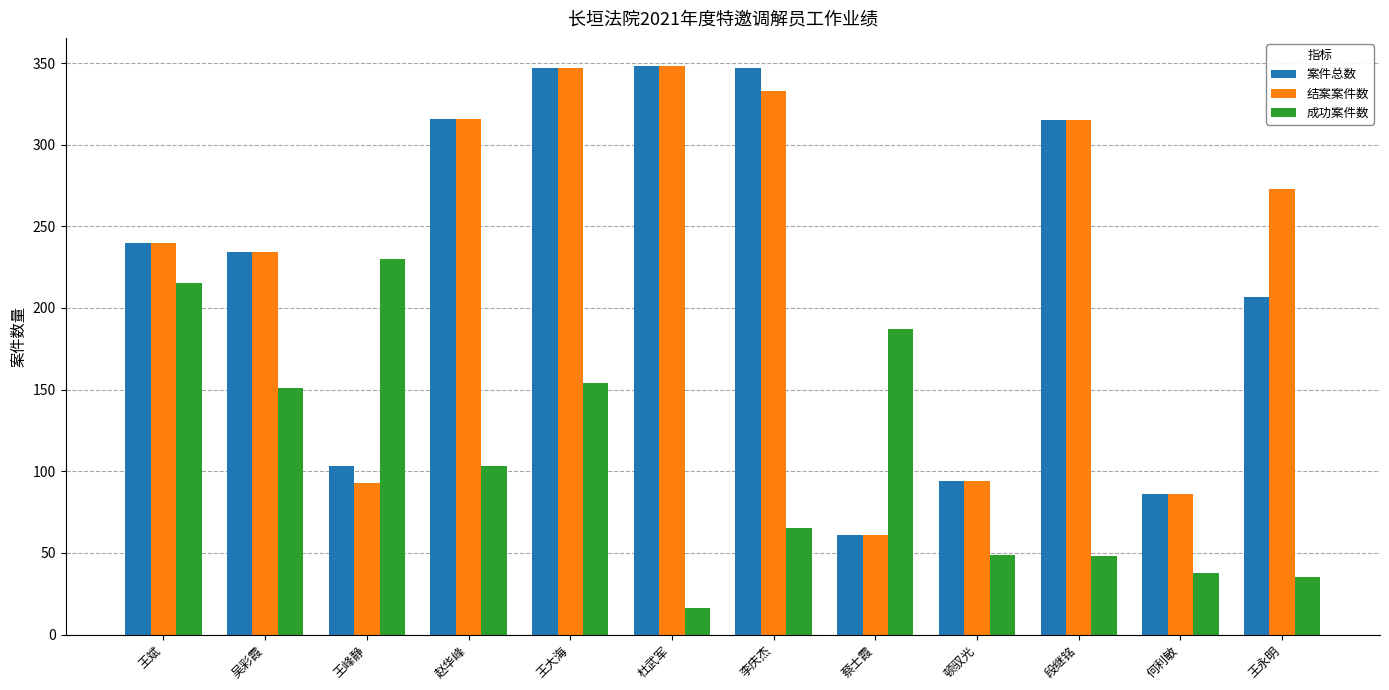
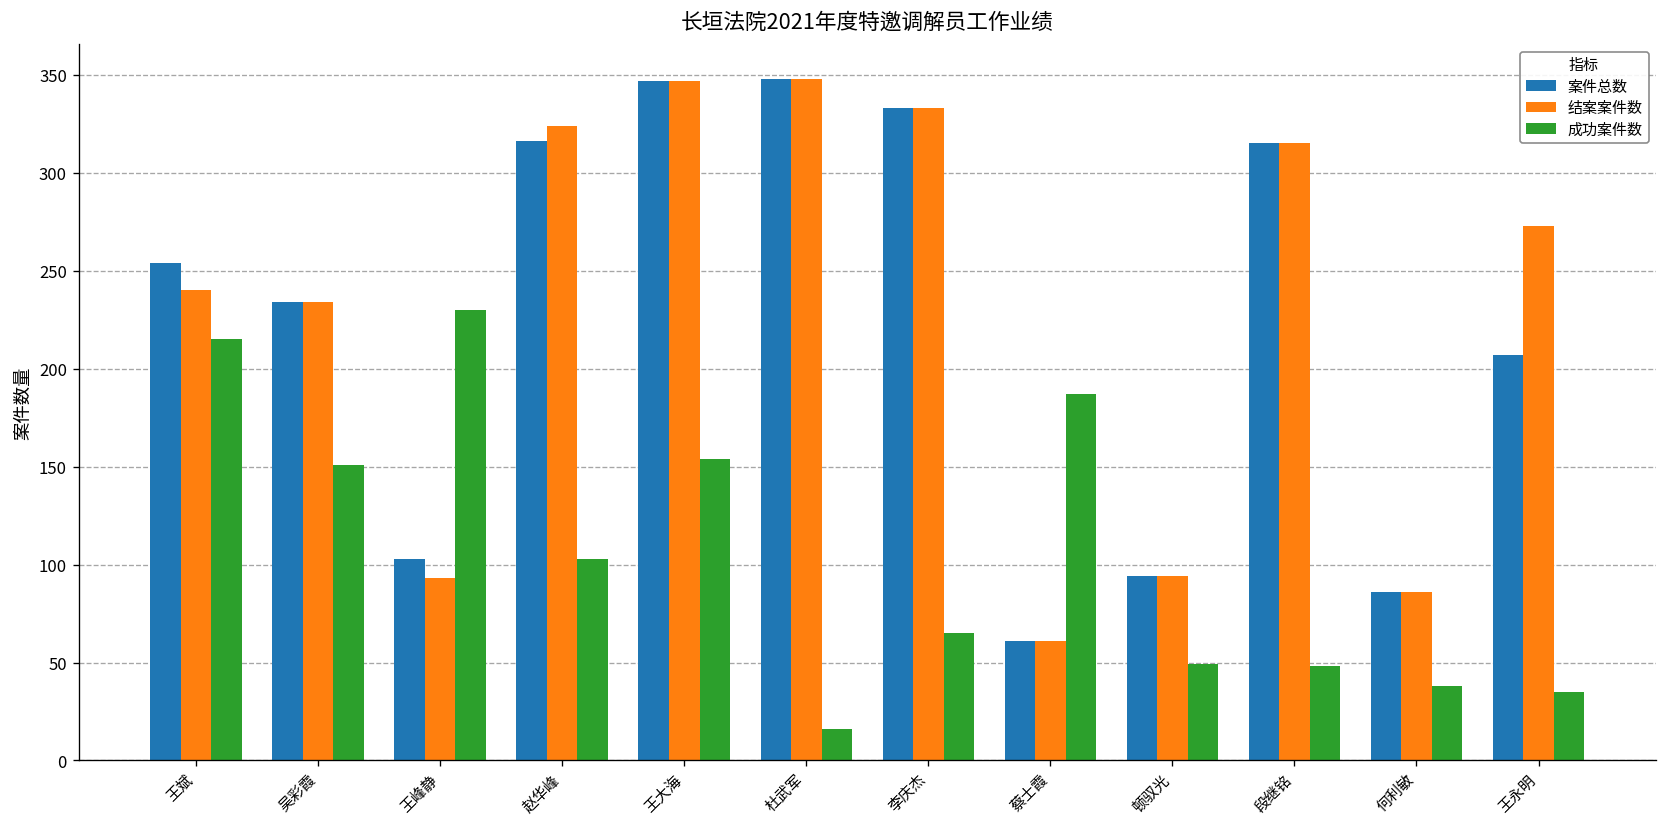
案件总数, 王斌: 240 -> 254
结案案件数, 赵华峰: 316 -> 324
案件总数, 李庆杰: 347 -> 333
